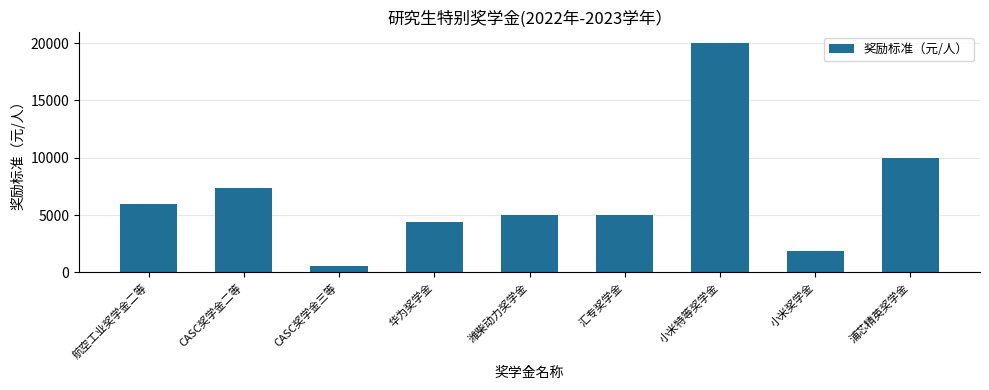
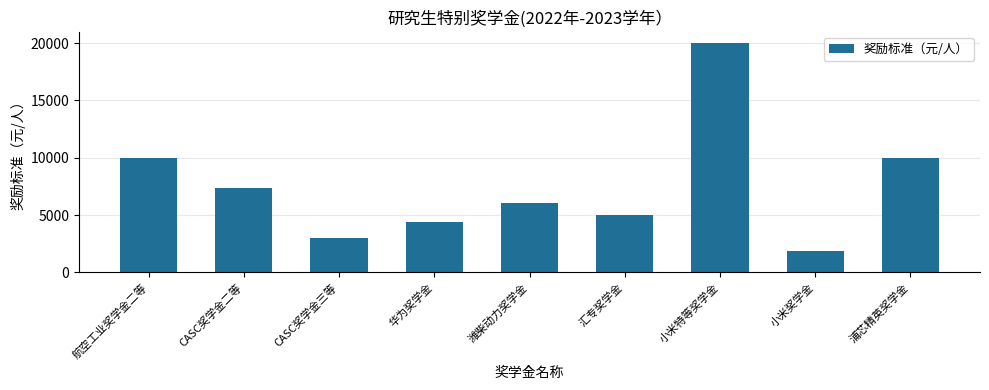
航空工业奖学金二等: 6000 -> 10000
CASC奖学金三等: 500 -> 3000
潍柴动力奖学金: 5000 -> 6000
